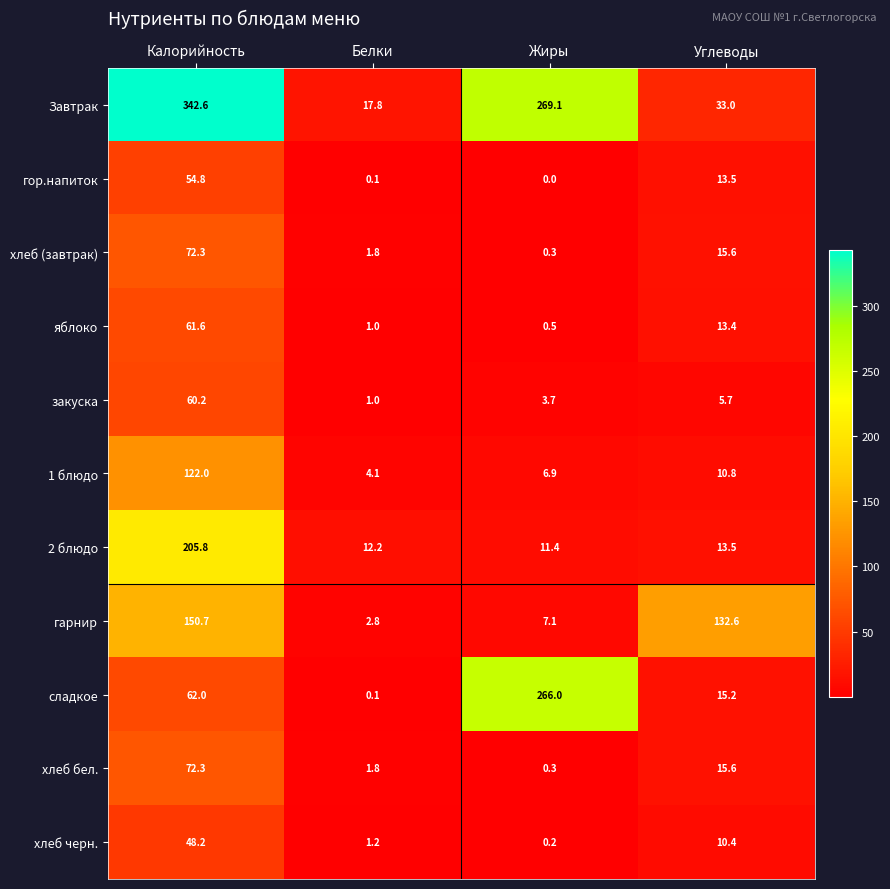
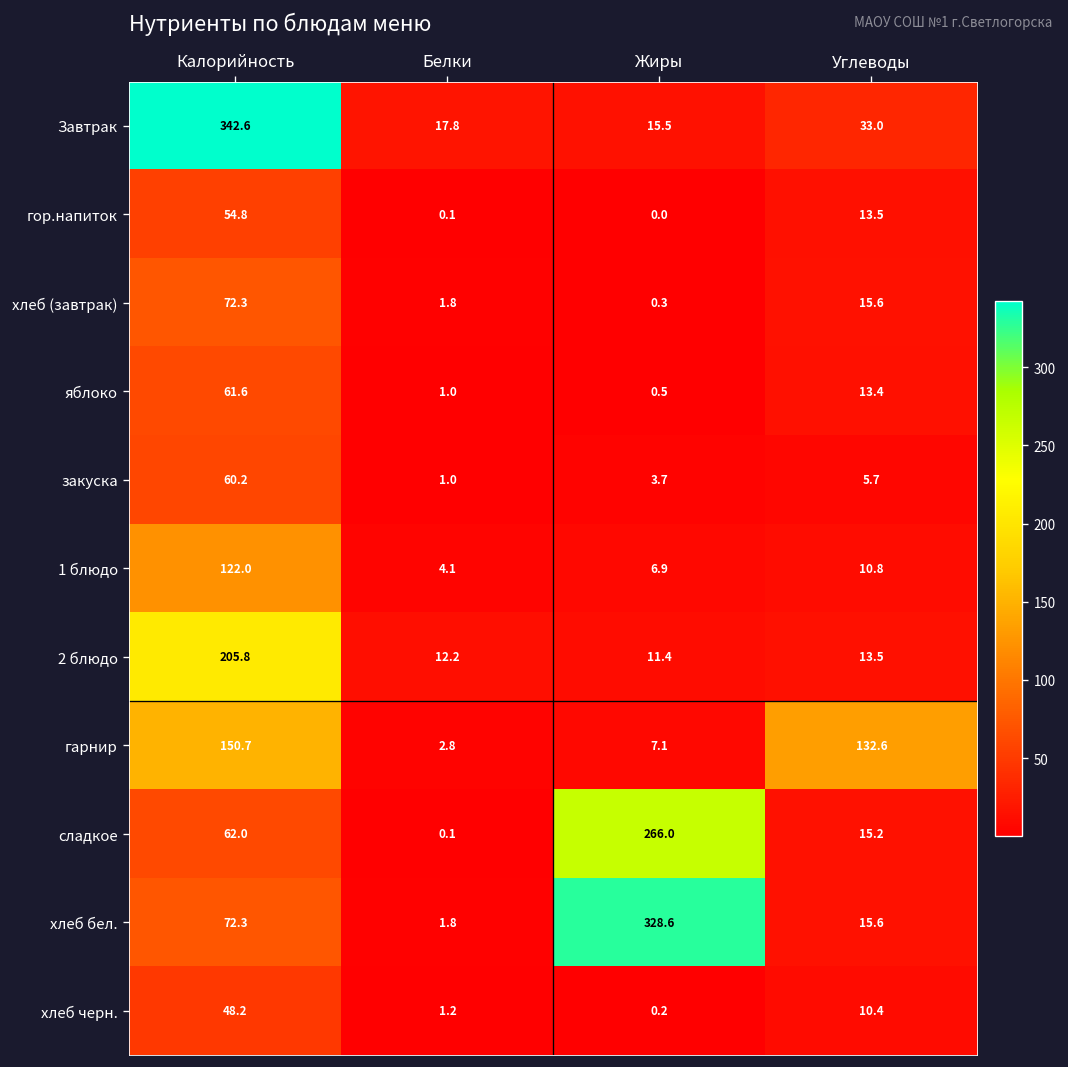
Завтрак, Жиры: 269.1 -> 15.5
хлеб бел., Жиры: 0.3 -> 328.6
